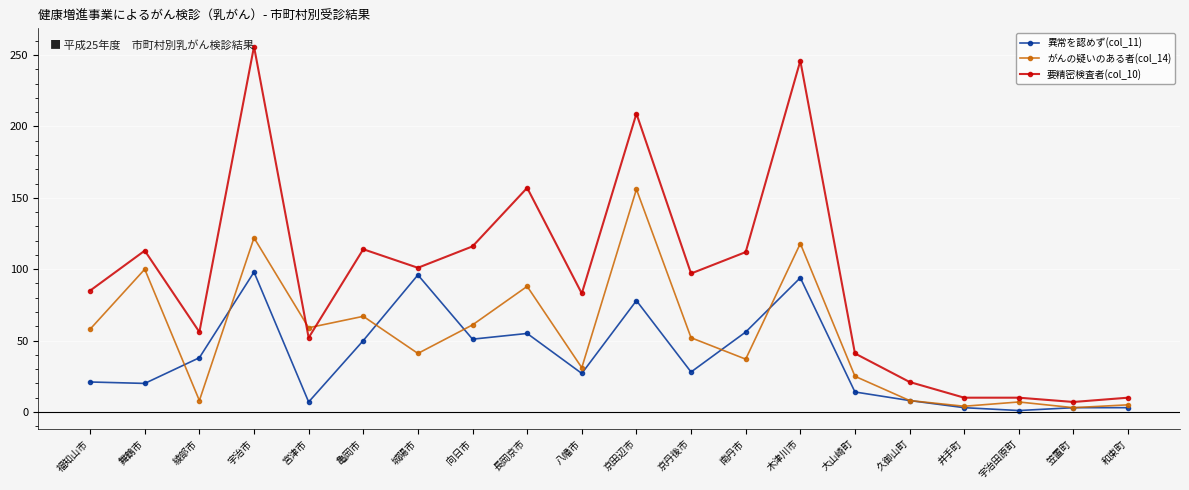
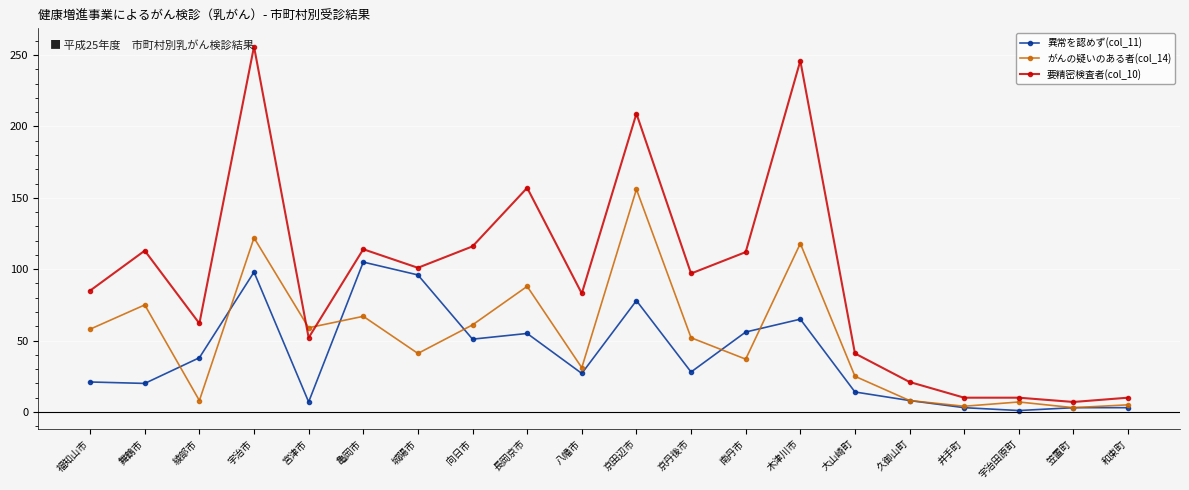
がんの疑いのある者(col_14), 舞鶴市: 100 -> 75
要精密検査者(col_10), 綾部市: 56 -> 62
異常を認めず(col_11), 亀岡市: 50 -> 105
異常を認めず(col_11), 木津川市: 94 -> 65
